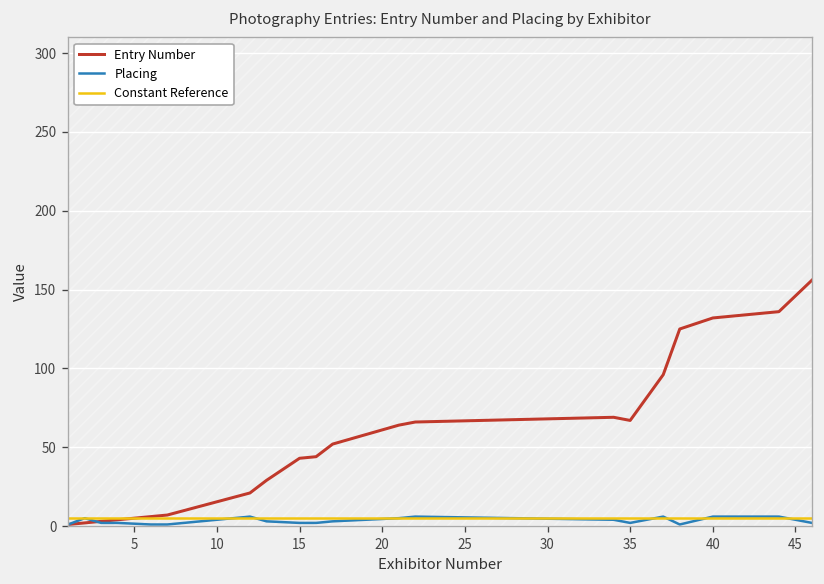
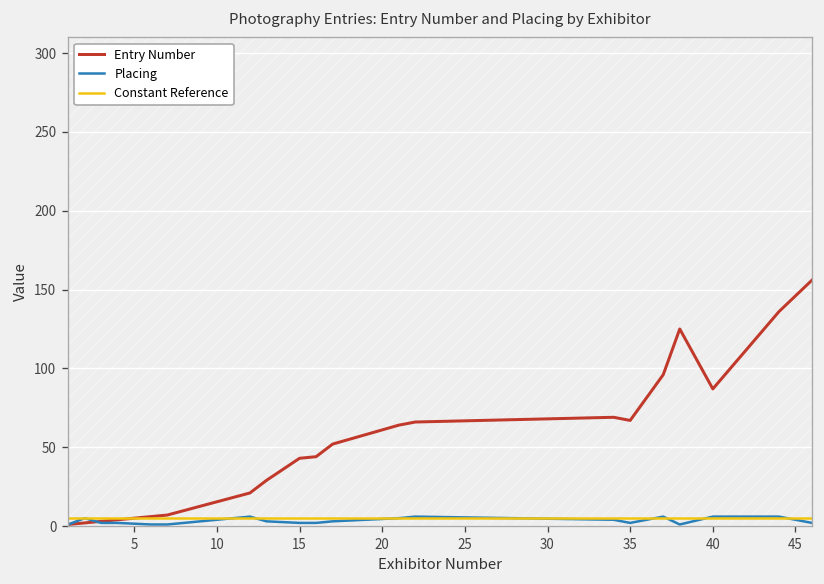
Entry Number, 40: 132 -> 87
